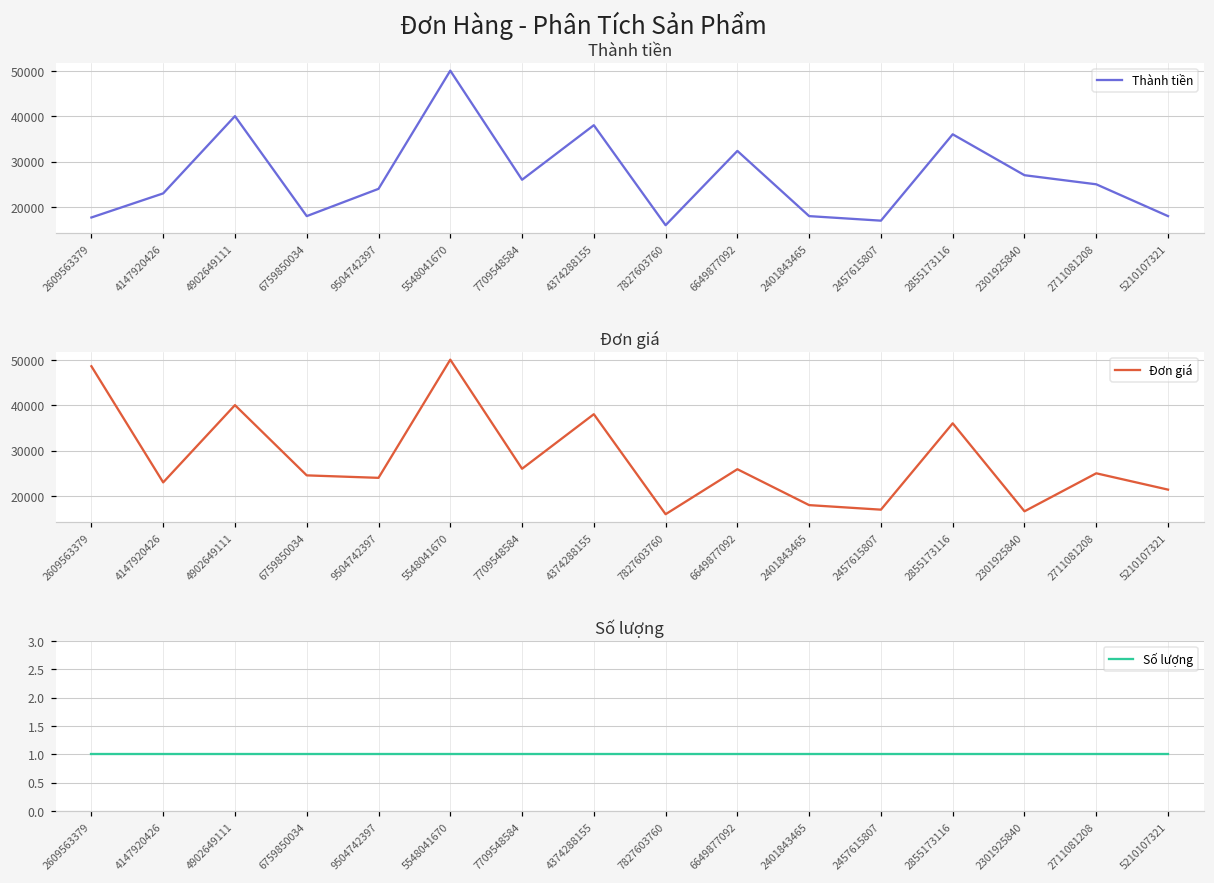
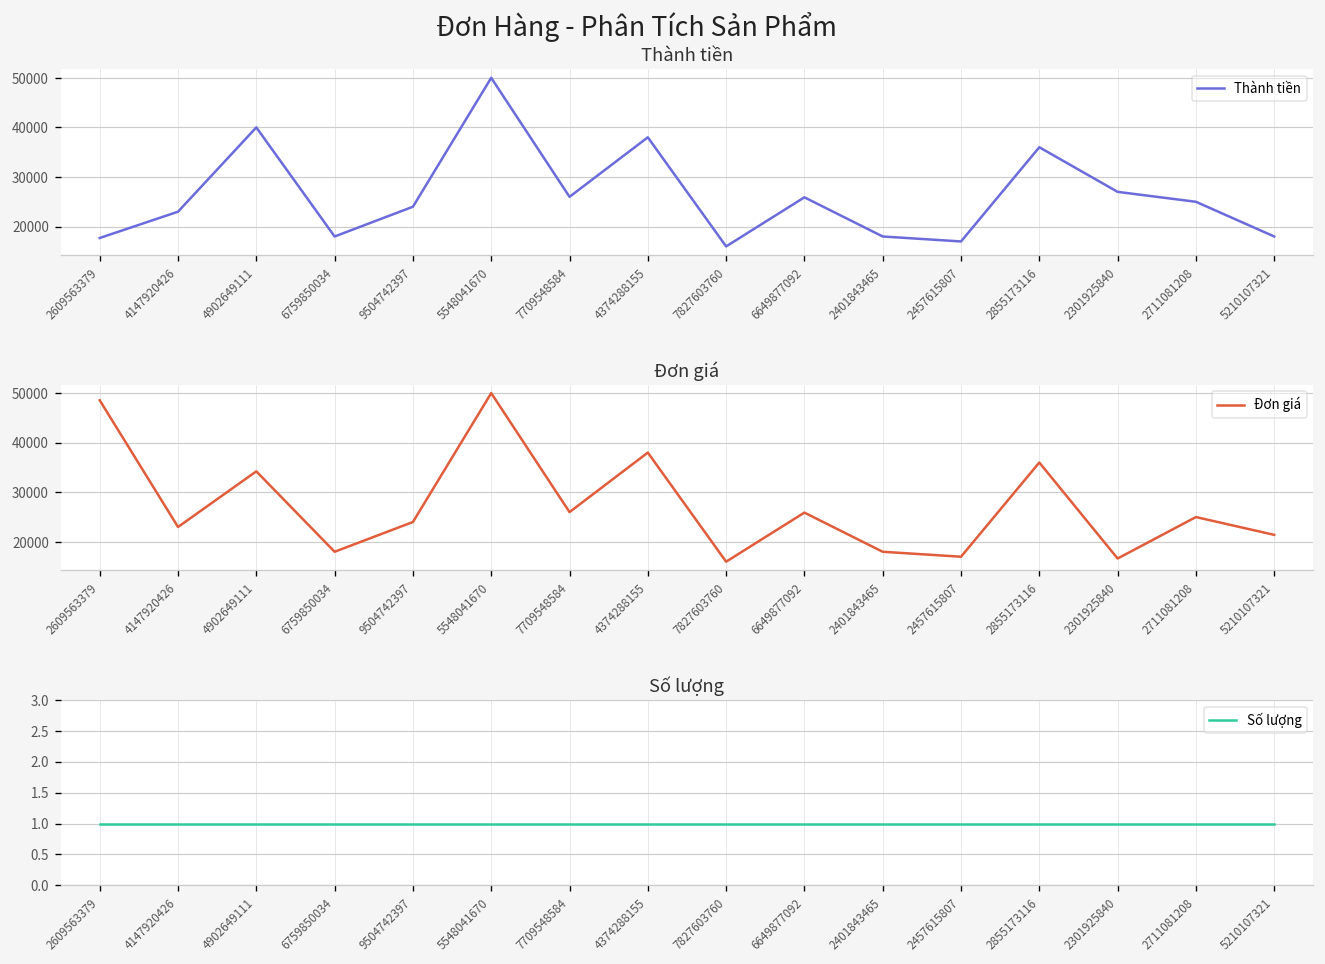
Thành tiền, 6649877092: 32000 -> 26000
Đơn giá, 4902649111: 40000 -> 34000
Đơn giá, 6759850034: 25000 -> 18000
